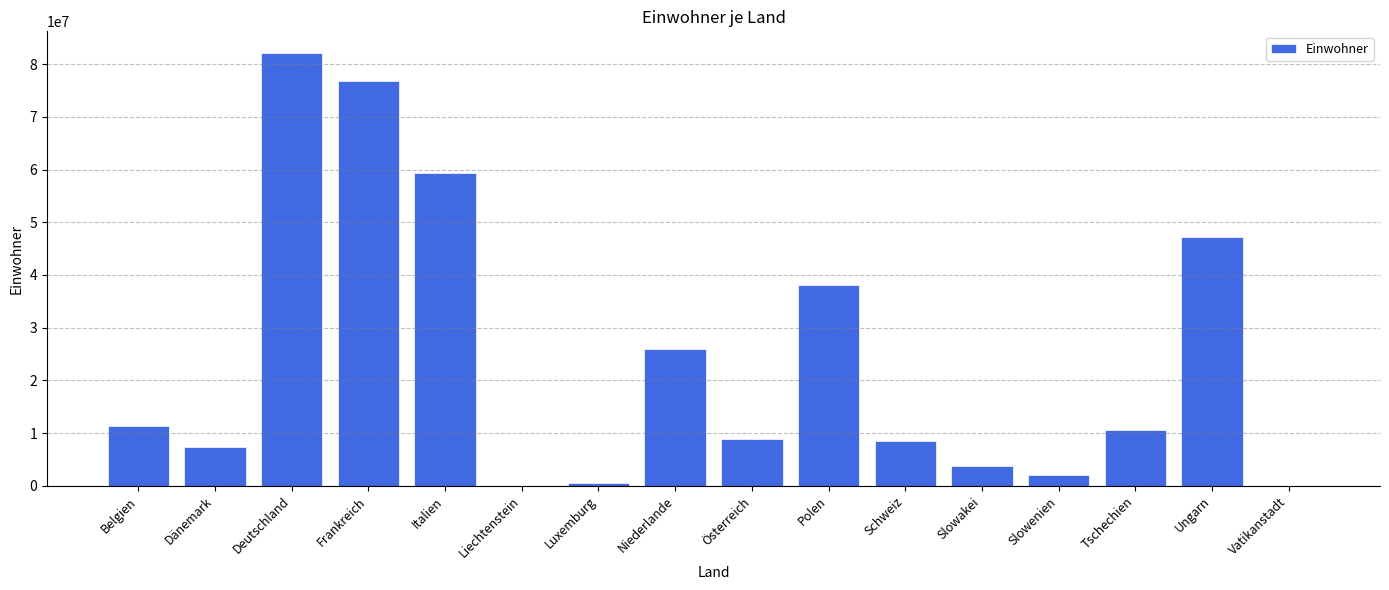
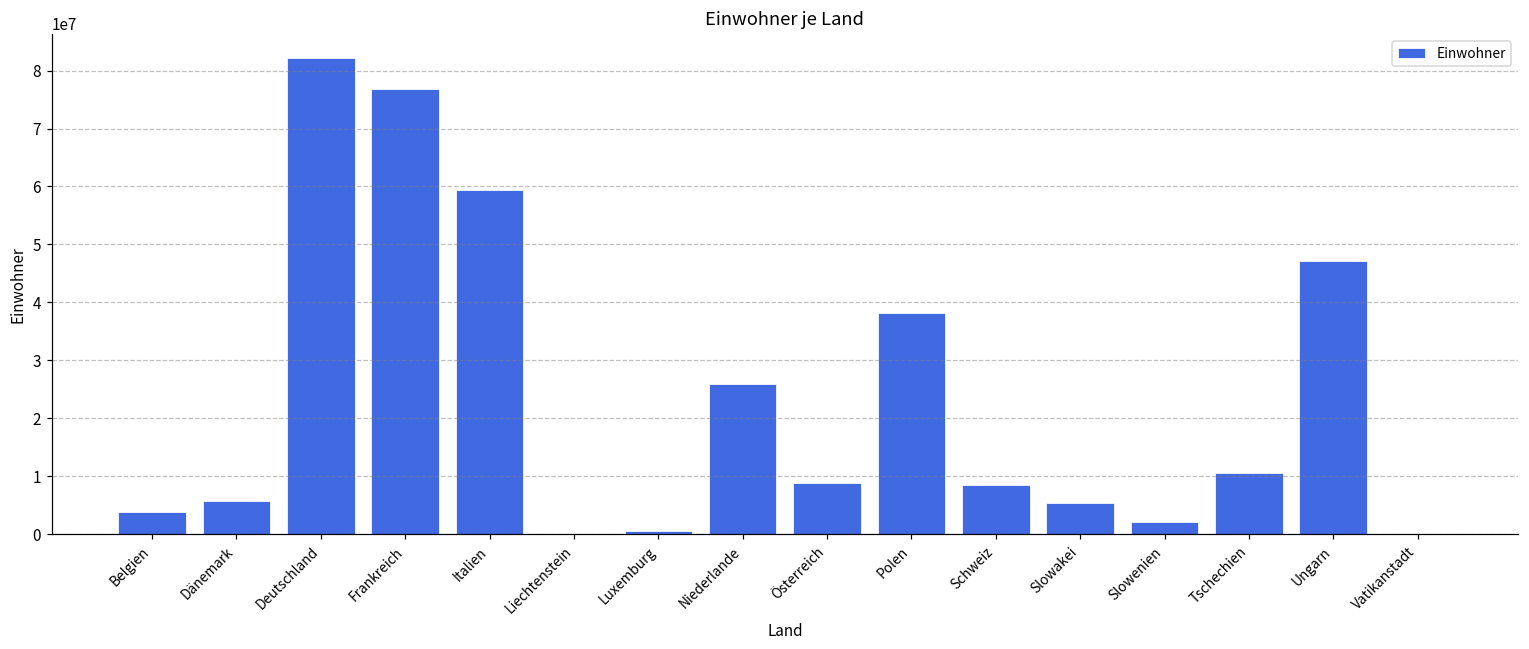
Belgien: 11000000 -> 4000000
Dänemark: 7000000 -> 6000000
Slowakei: 4000000 -> 5000000
